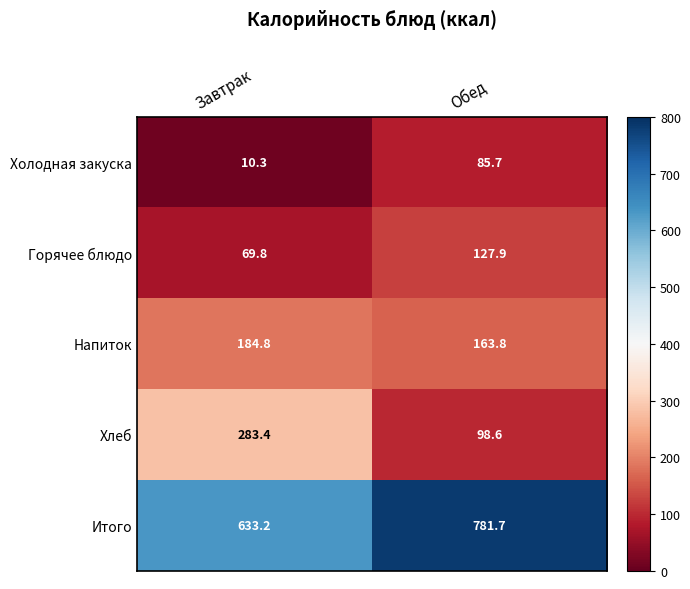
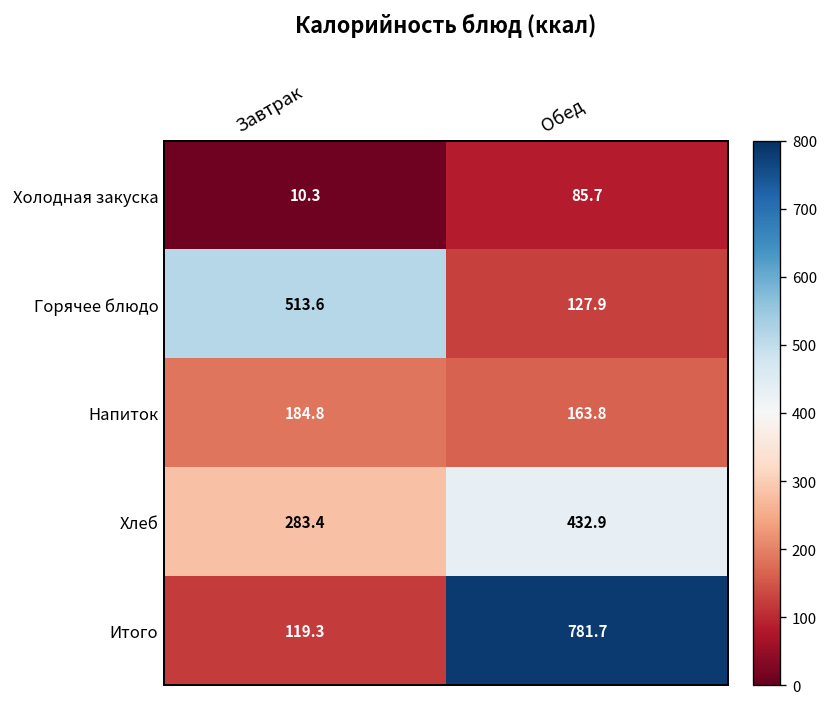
Горячее блюдо, Завтрак: 69.8 -> 513.6
Хлеб, Обед: 98.6 -> 432.9
Итого, Завтрак: 633.2 -> 119.3
